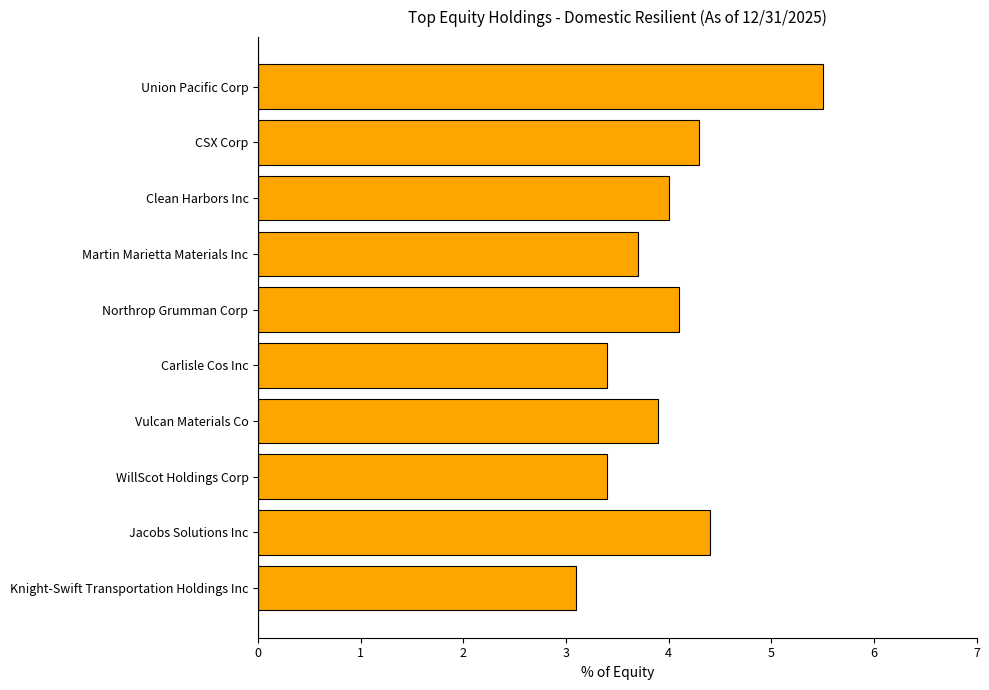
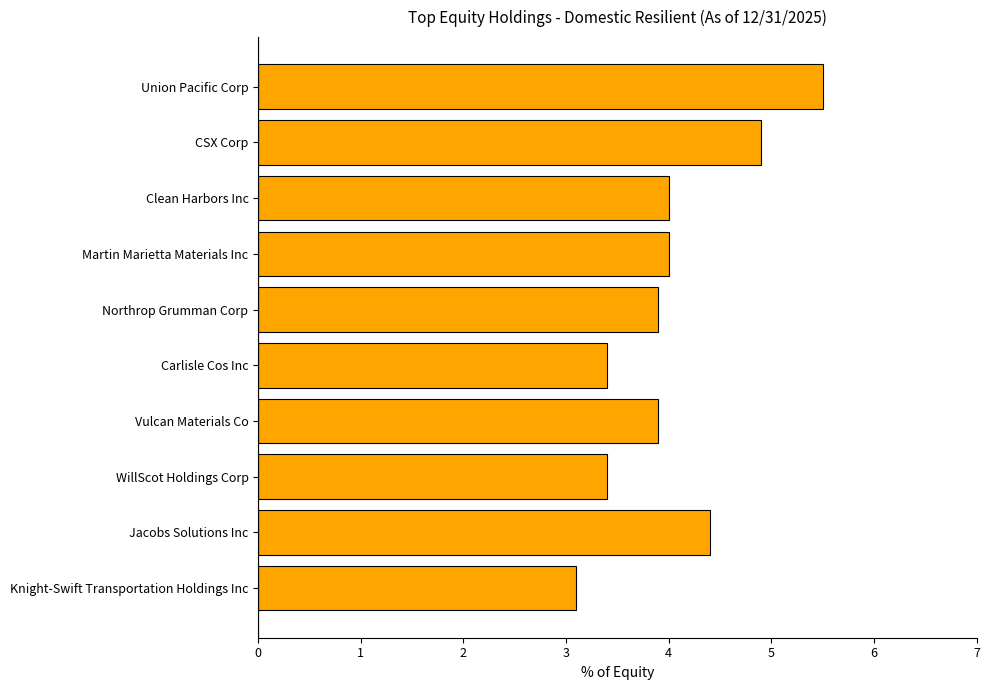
CSX Corp: 4.3 -> 4.9
Martin Marietta Materials Inc: 3.7 -> 4.0
Northrop Grumman Corp: 4.1 -> 3.9
